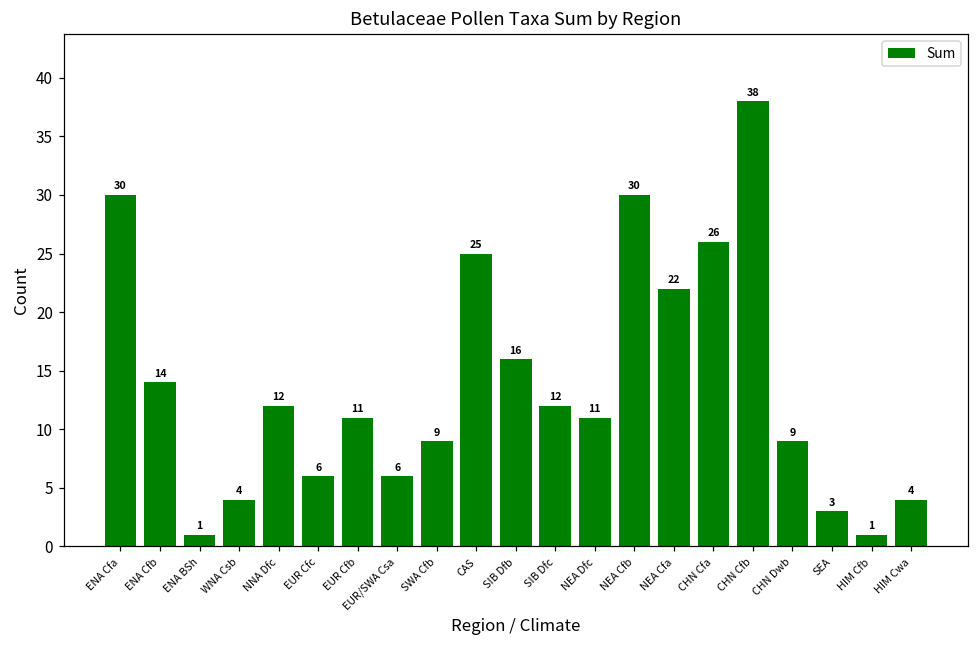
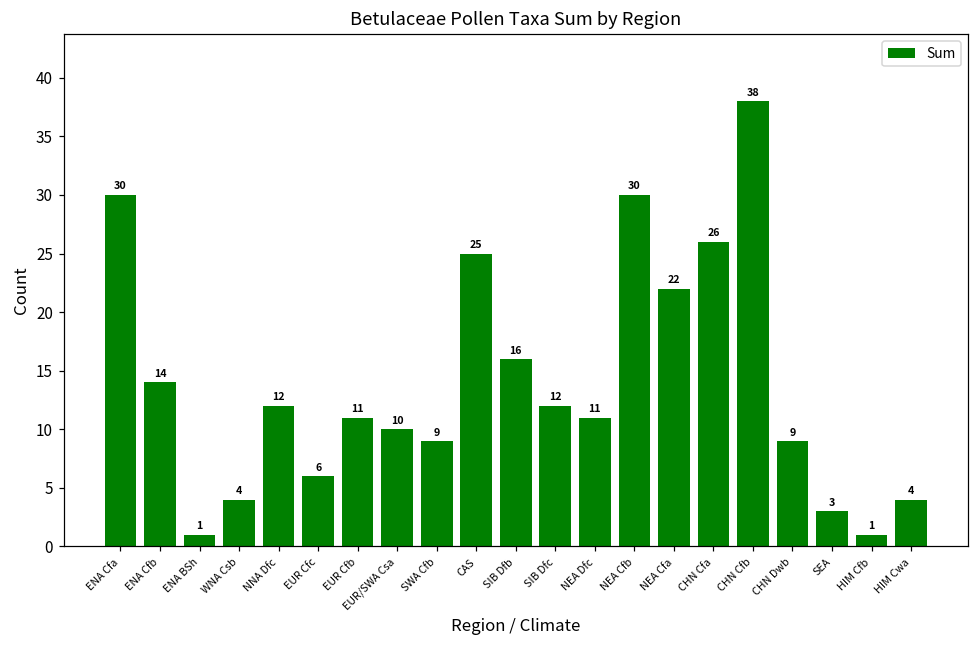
EUR/SWA Csa: 6 -> 10
